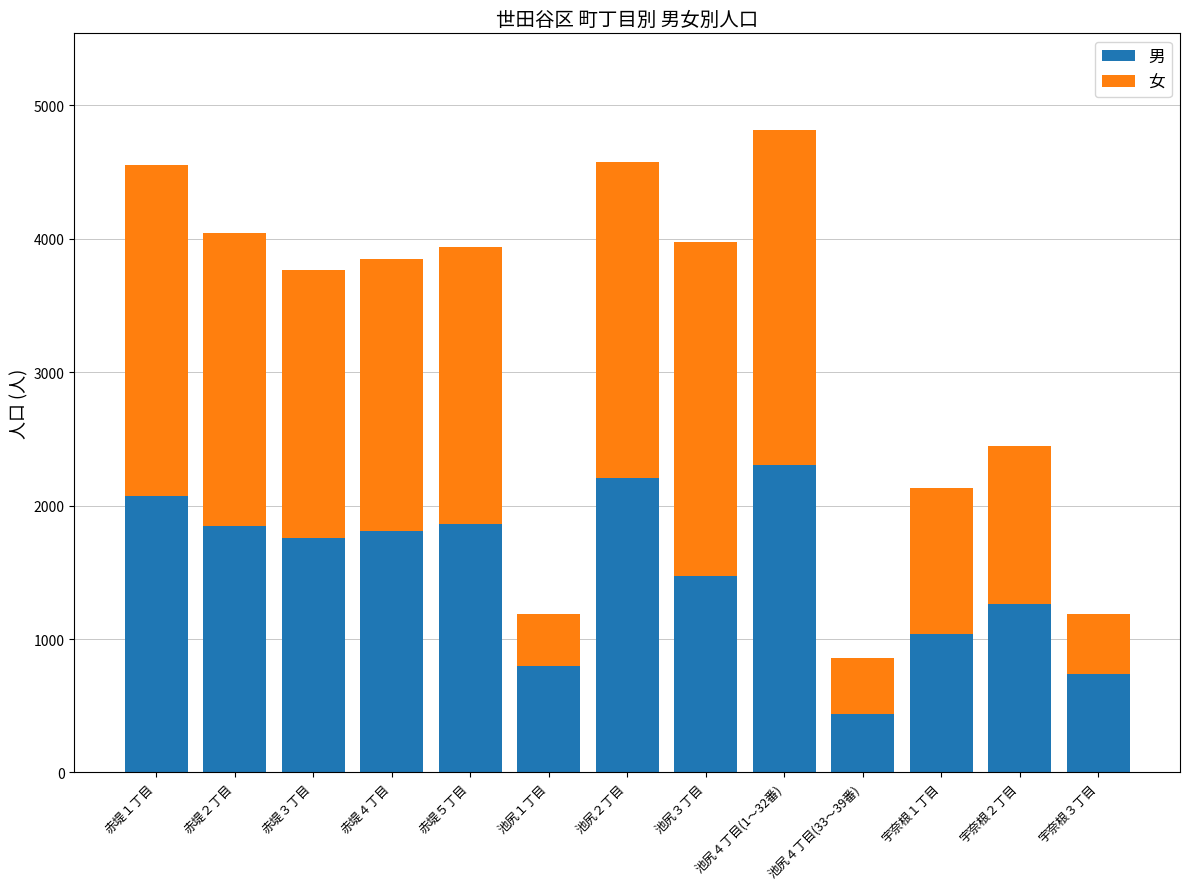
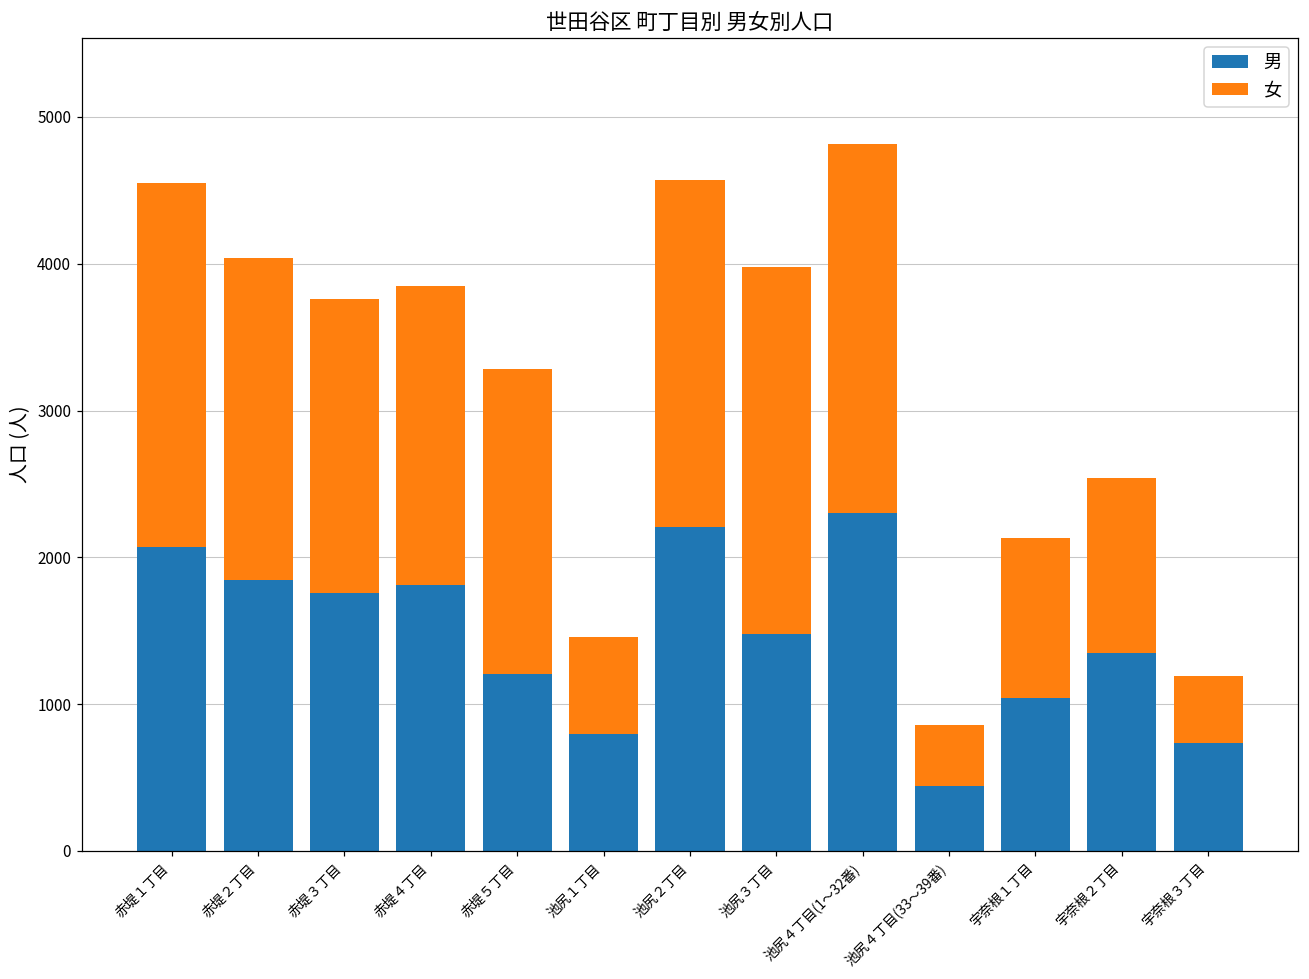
男, 赤堤５丁目: 1860 -> 1210
女, 池尻１丁目: 400 -> 670
男, 宇奈根２丁目: 1260 -> 1350
